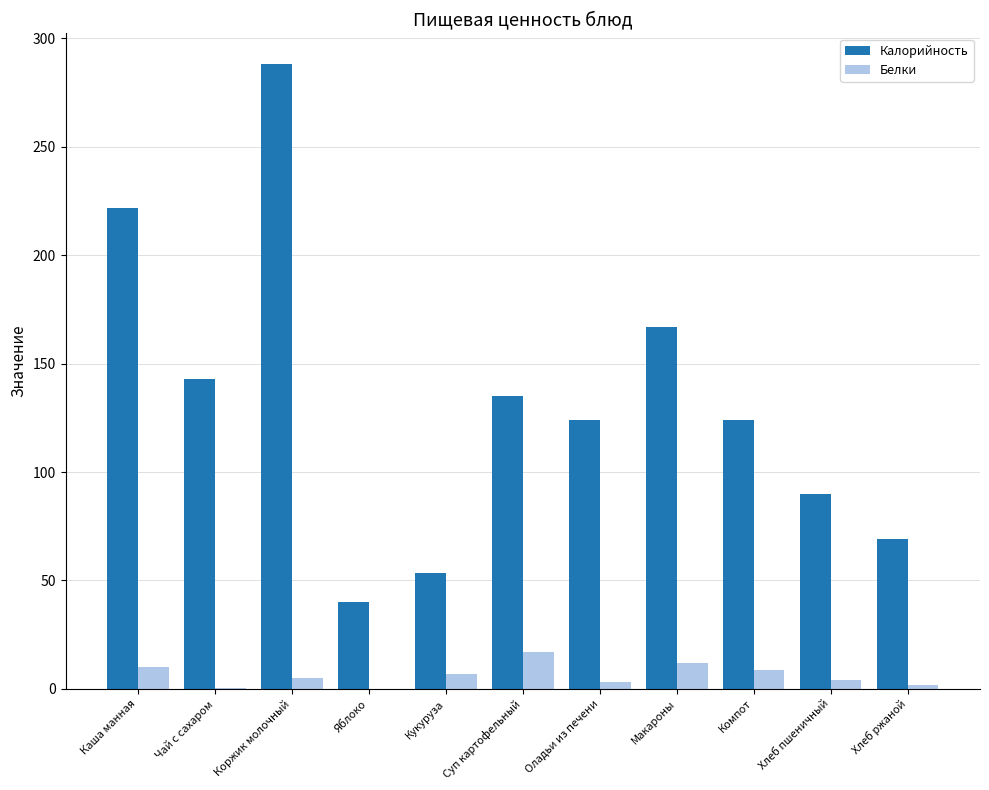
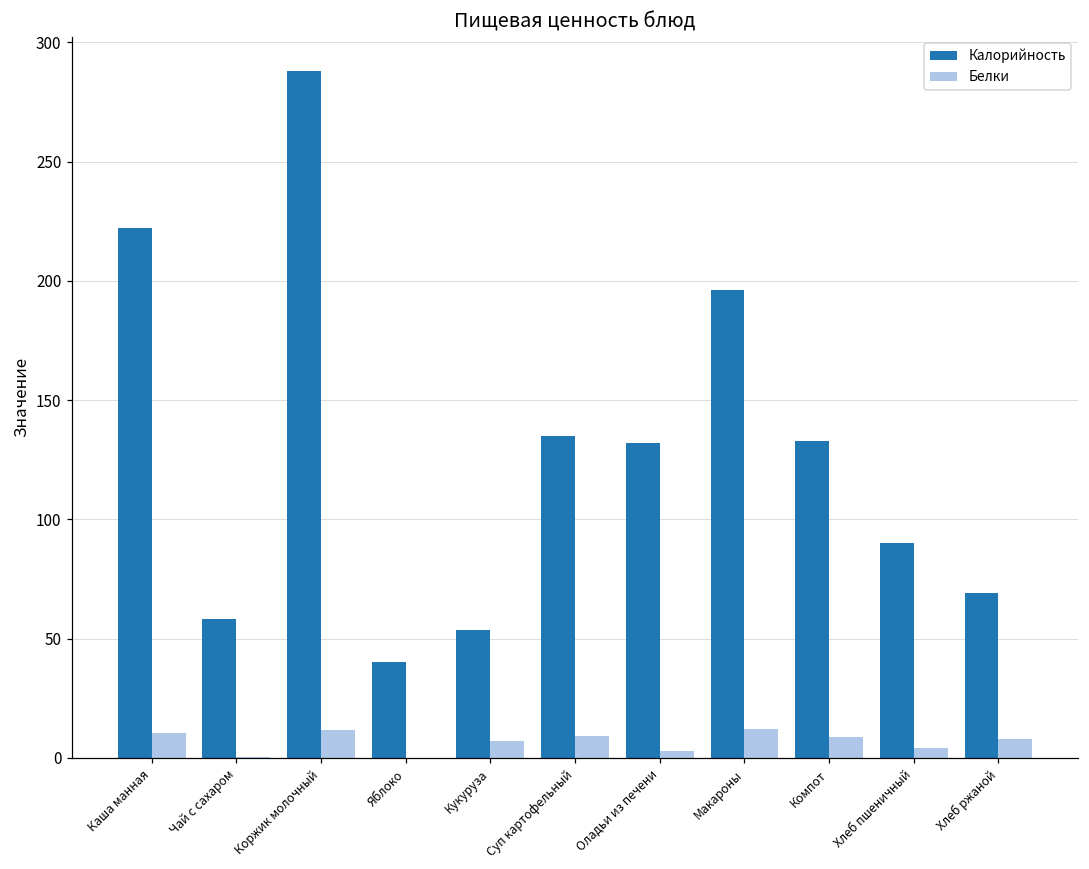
Калорийность, Чай с сахаром: 143 -> 58
Белки, Коржик молочный: 5 -> 12
Белки, Суп картофельный: 17 -> 9
Калорийность, Оладьи из печени: 124 -> 132
Калорийность, Макароны: 167 -> 196
Калорийность, Компот: 124 -> 133
Белки, Хлеб ржаной: 2 -> 8
